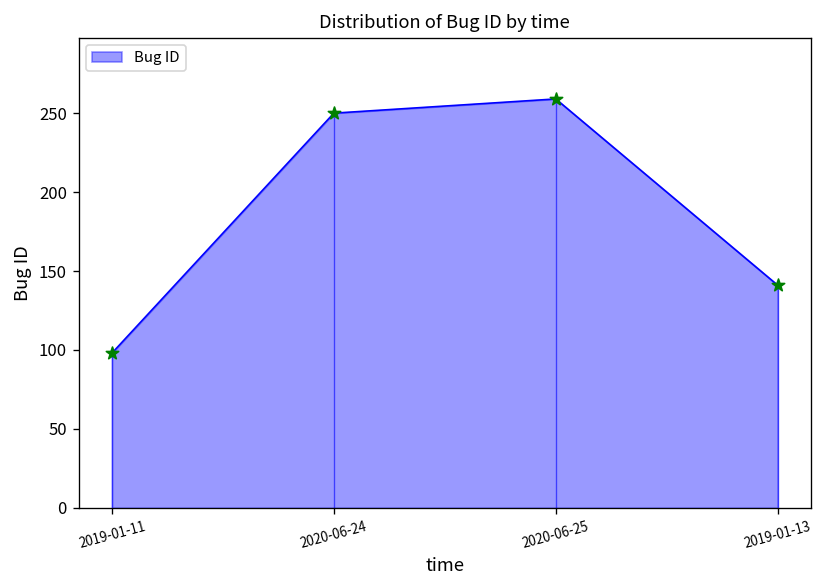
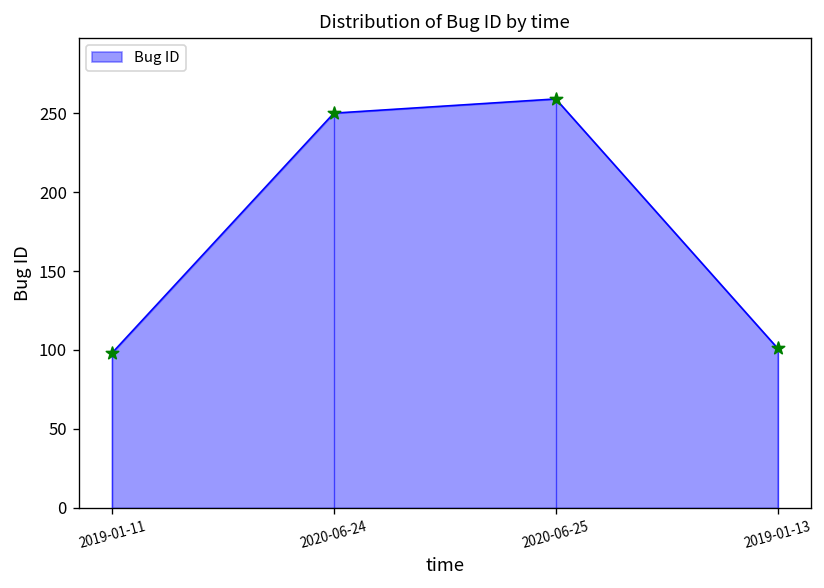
2019-01-13: 141 -> 101
